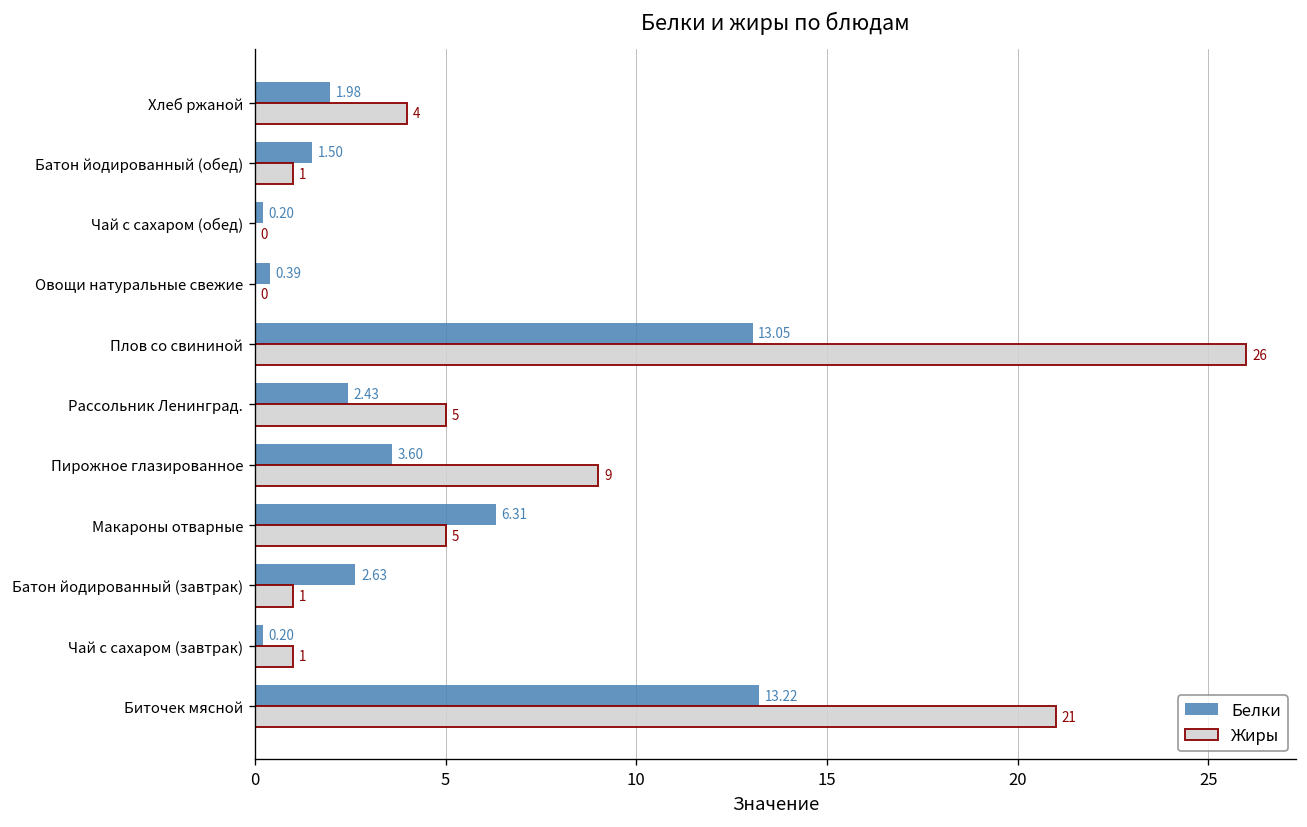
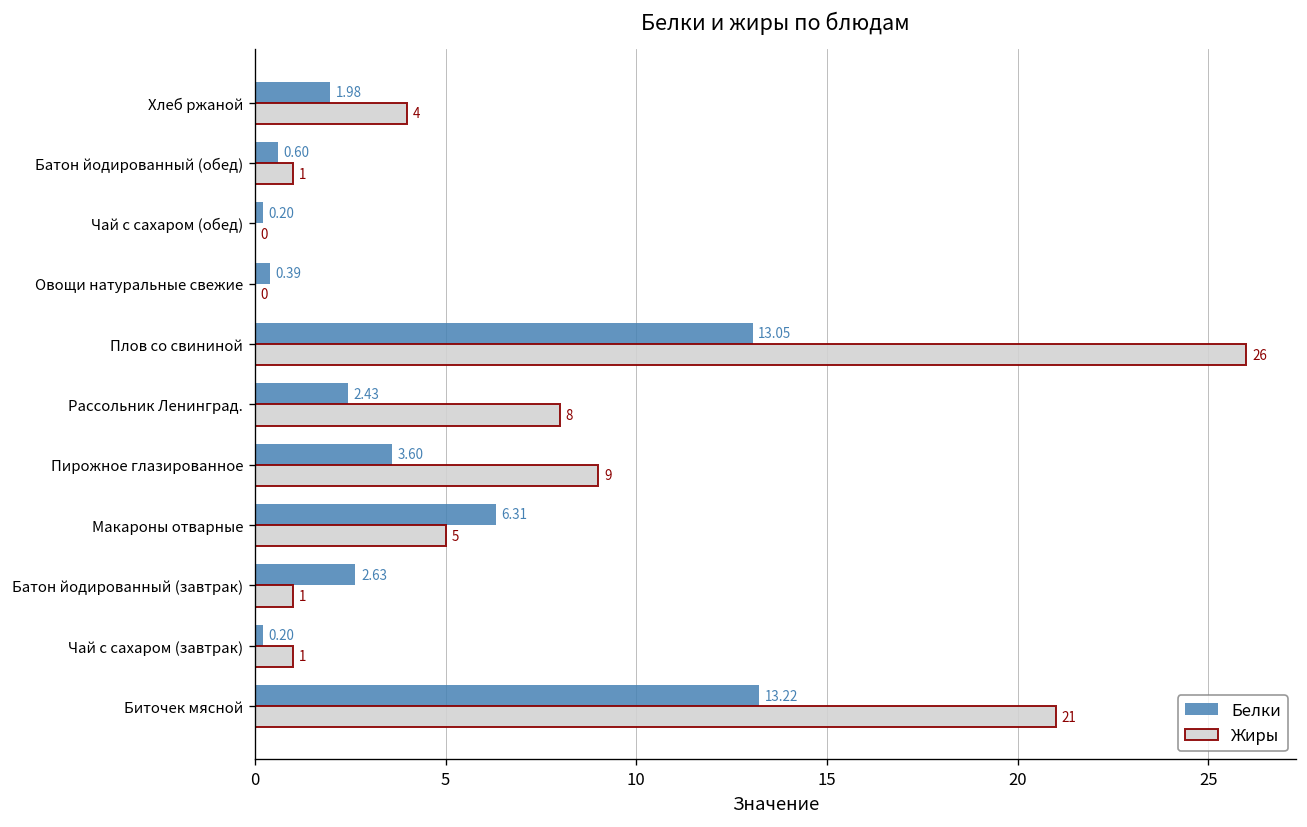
Белки, Батон йодированный (обед): 1.50 -> 0.60
Жиры, Рассольник Ленинград.: 5 -> 8
